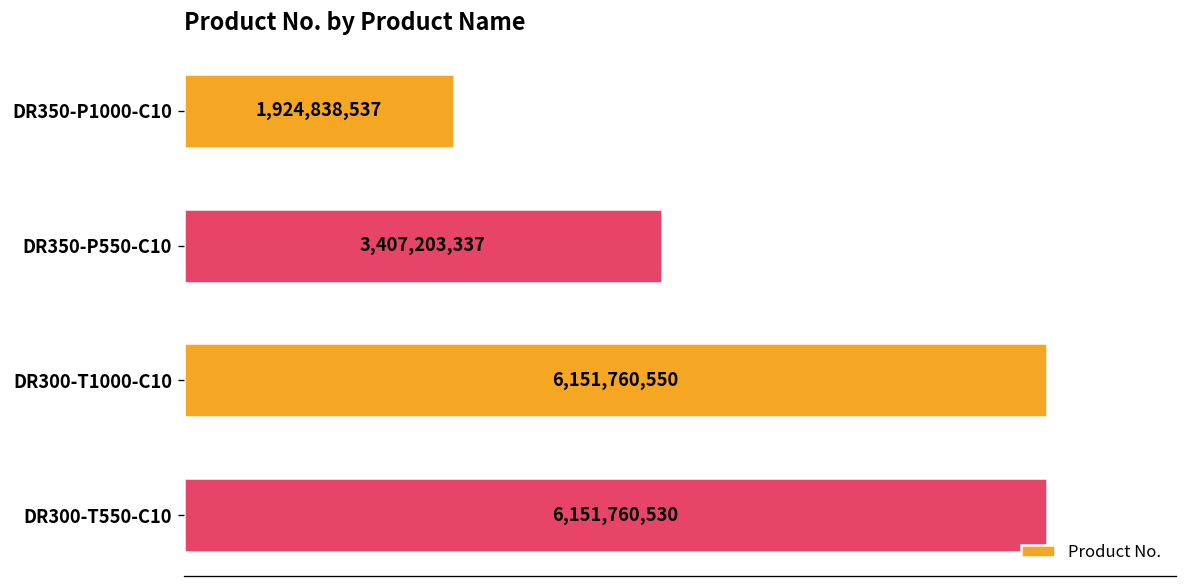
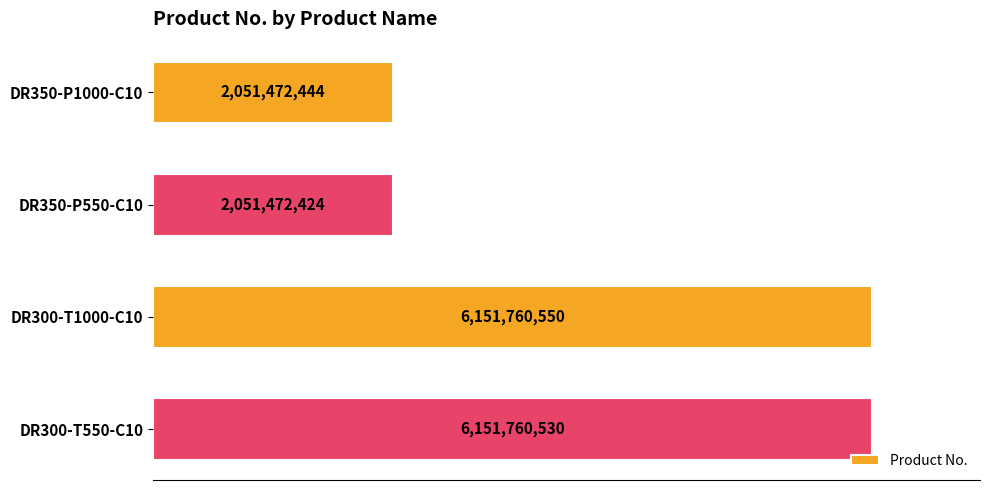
DR350-P1000-C10: 1,924,838,537 -> 2,051,472,444
DR350-P550-C10: 3,407,203,337 -> 2,051,472,424
